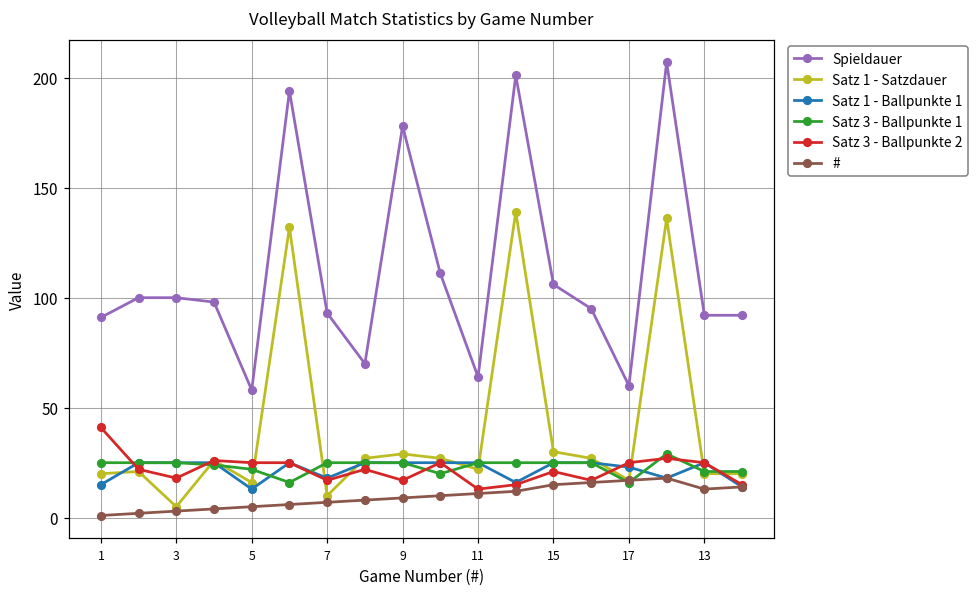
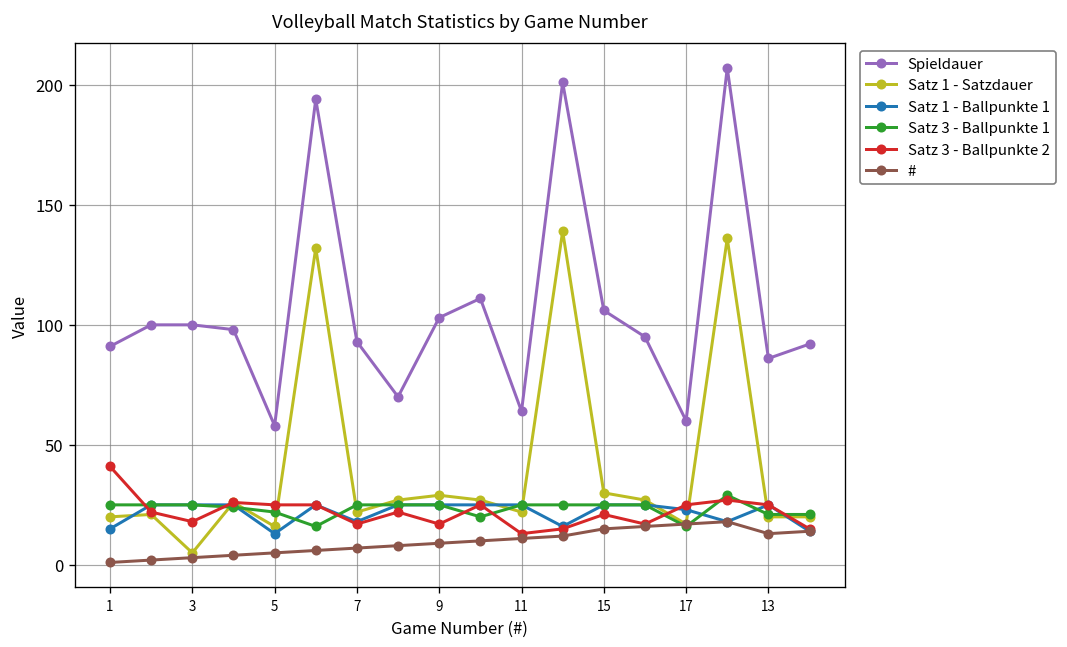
Satz 1 - Satzdauer, 7: 10 -> 22
Spieldauer, 9: 178 -> 103
Spieldauer, 13: 92 -> 86
